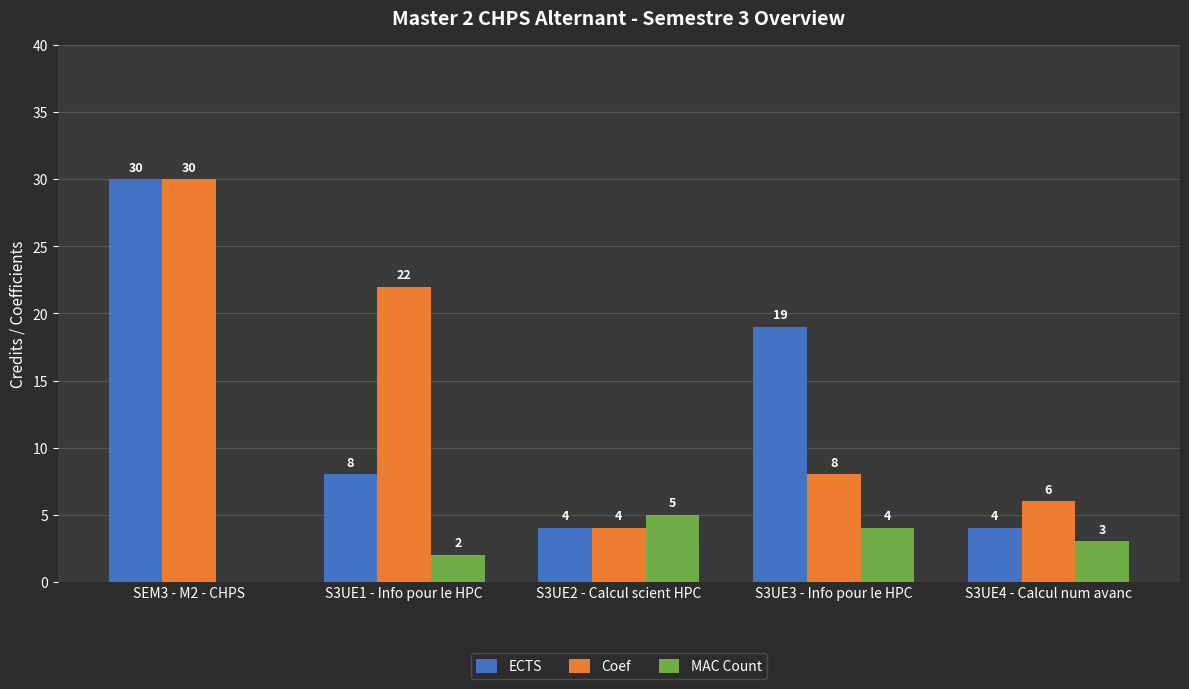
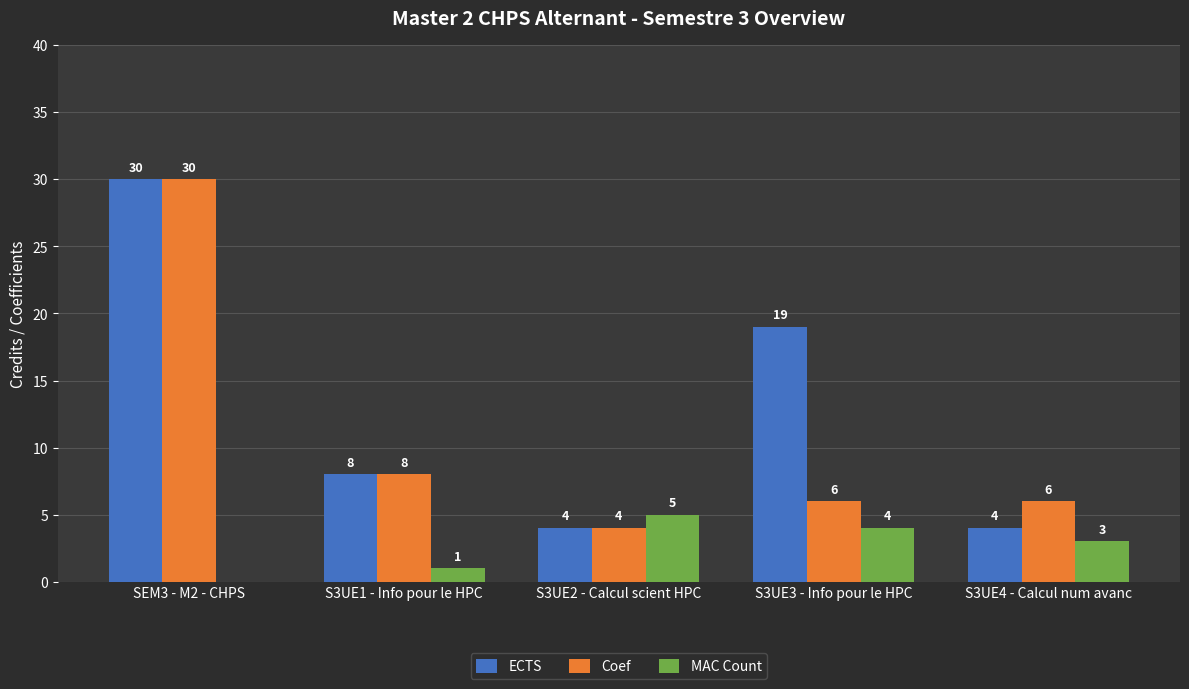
Coef, S3UE1 - Info pour le HPC: 22 -> 8
MAC Count, S3UE1 - Info pour le HPC: 2 -> 1
Coef, S3UE3 - Info pour le HPC: 8 -> 6
